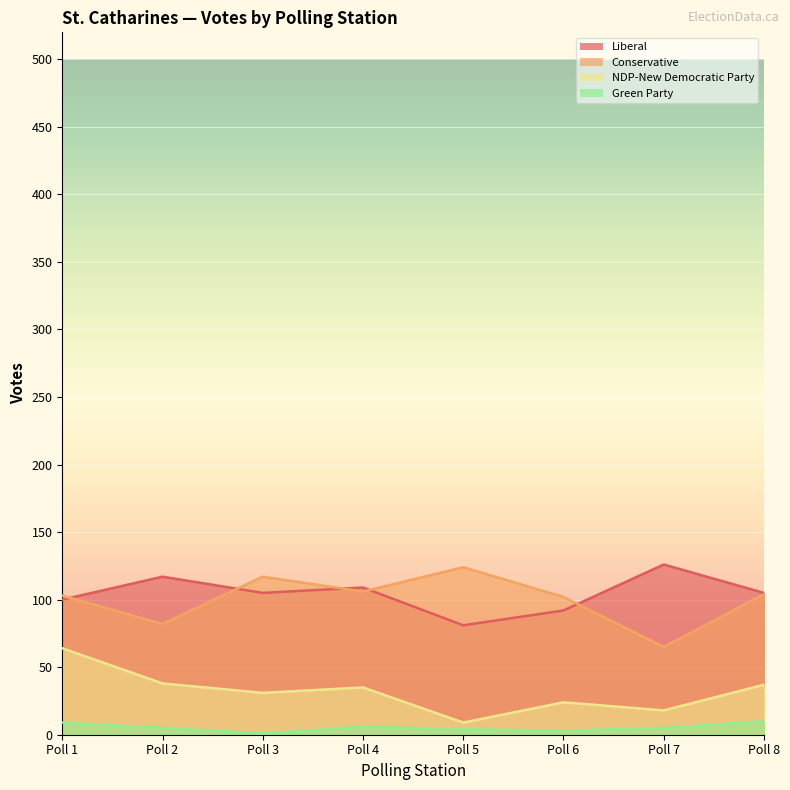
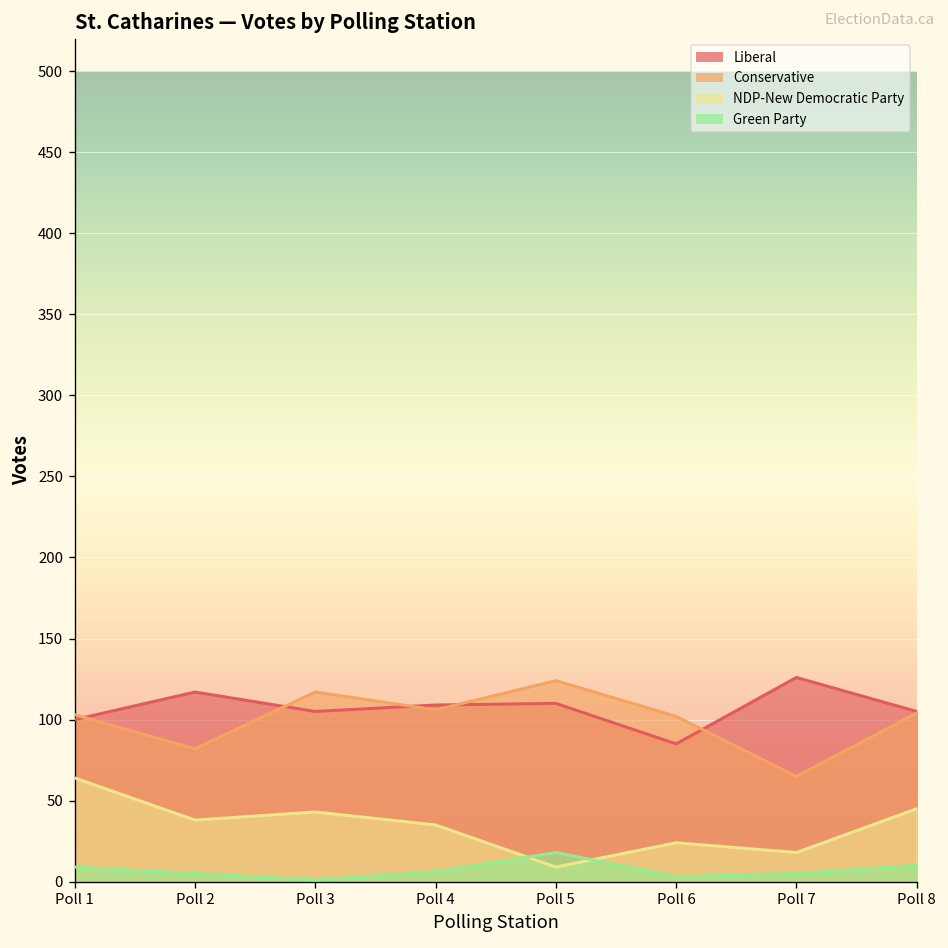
NDP-New Democratic Party, Poll 3: 31 -> 43
Liberal, Poll 5: 81 -> 110
Green Party, Poll 5: 4 -> 18
Liberal, Poll 6: 92 -> 85
NDP-New Democratic Party, Poll 8: 37 -> 45
